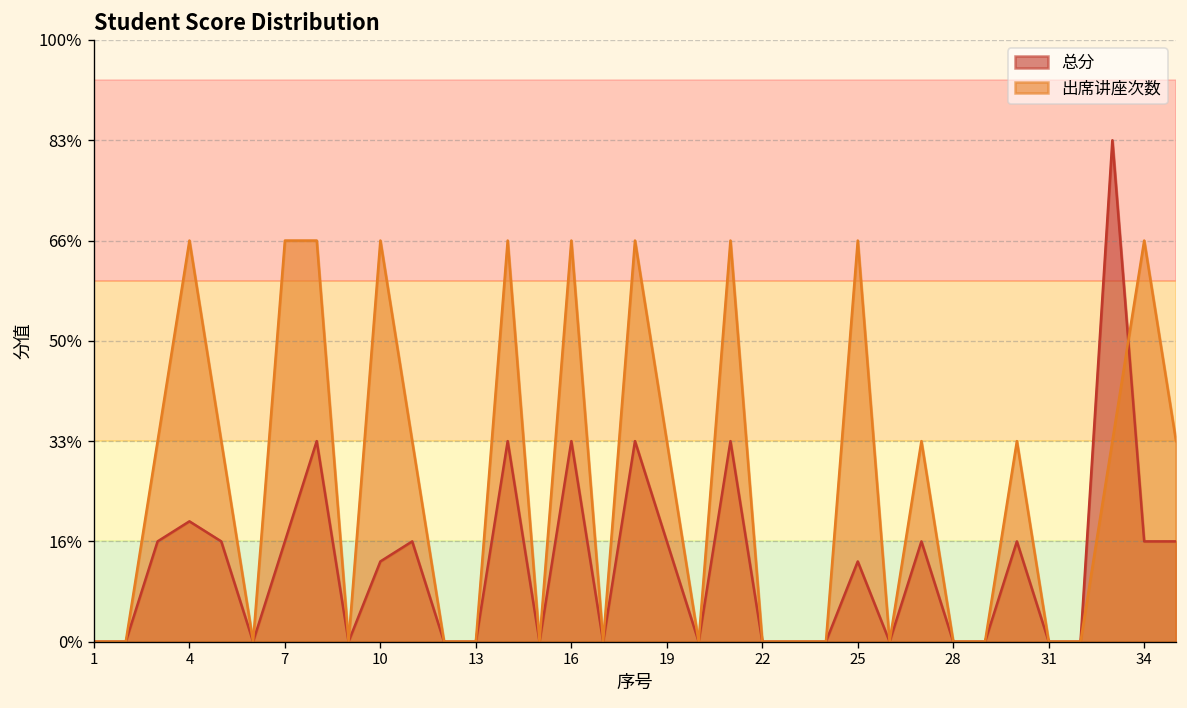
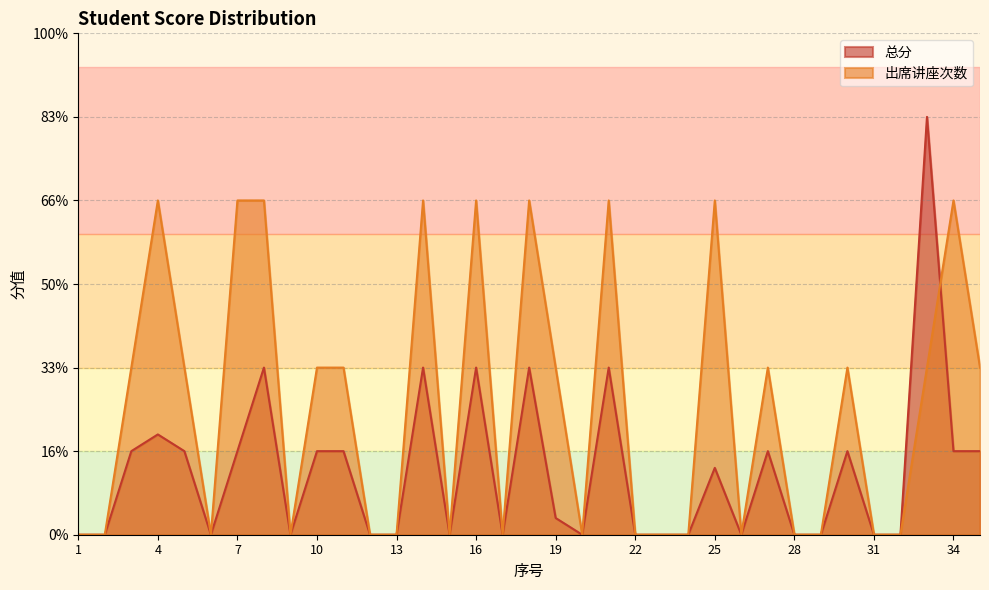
总分, 10: 13% -> 17%
出席讲座次数, 10: 67% -> 33%
总分, 19: 17% -> 3%
